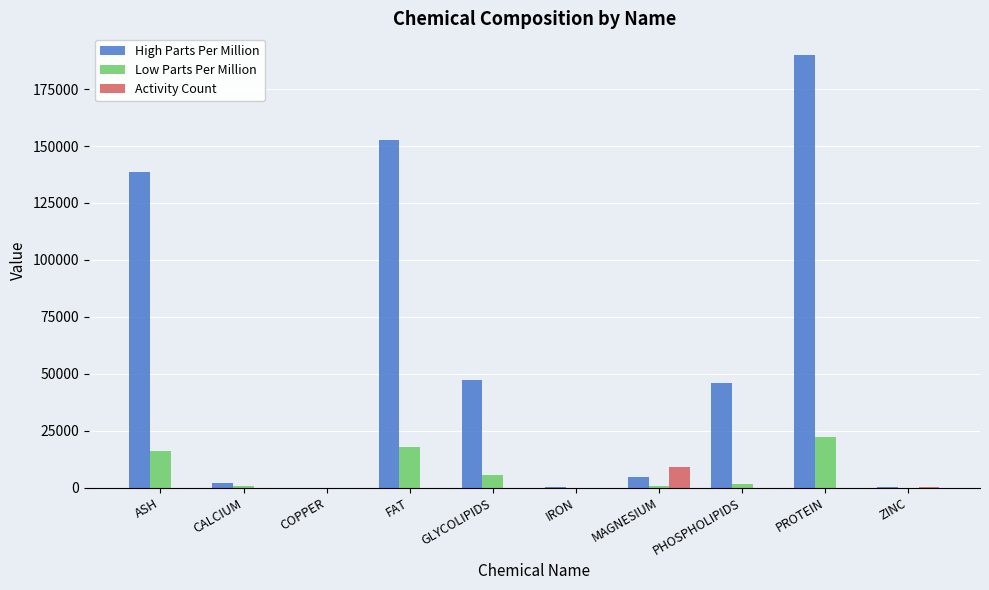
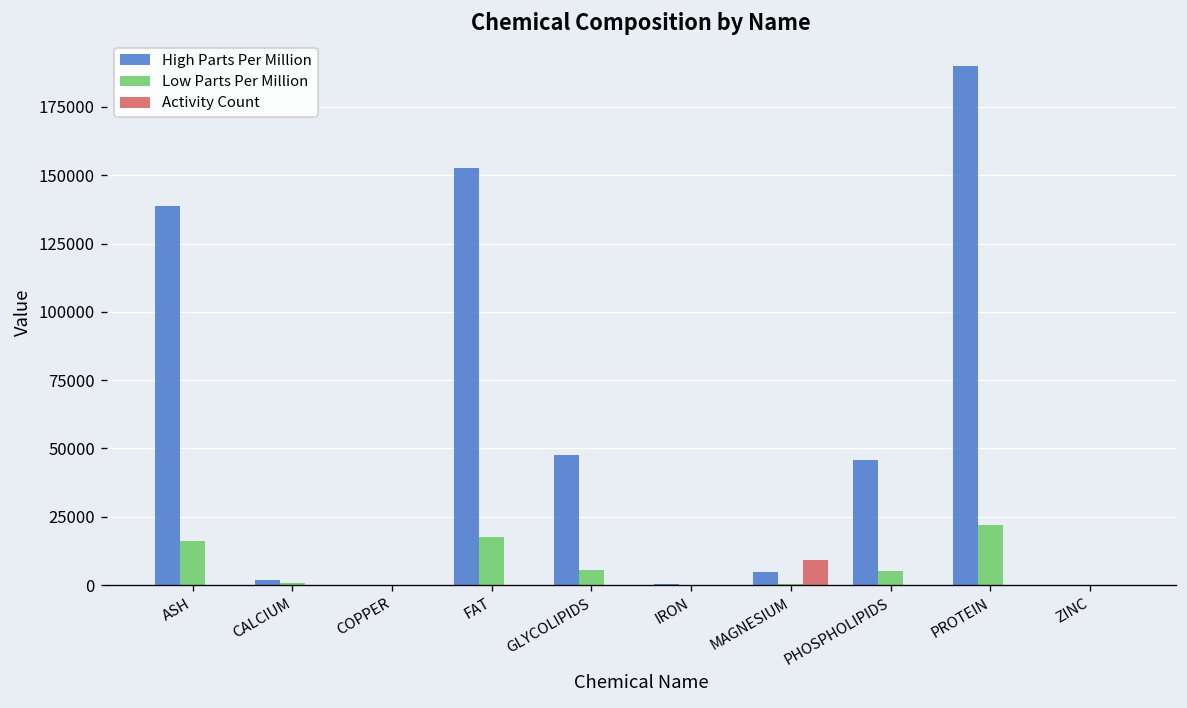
Low Parts Per Million, PHOSPHOLIPIDS: 2000 -> 5000
